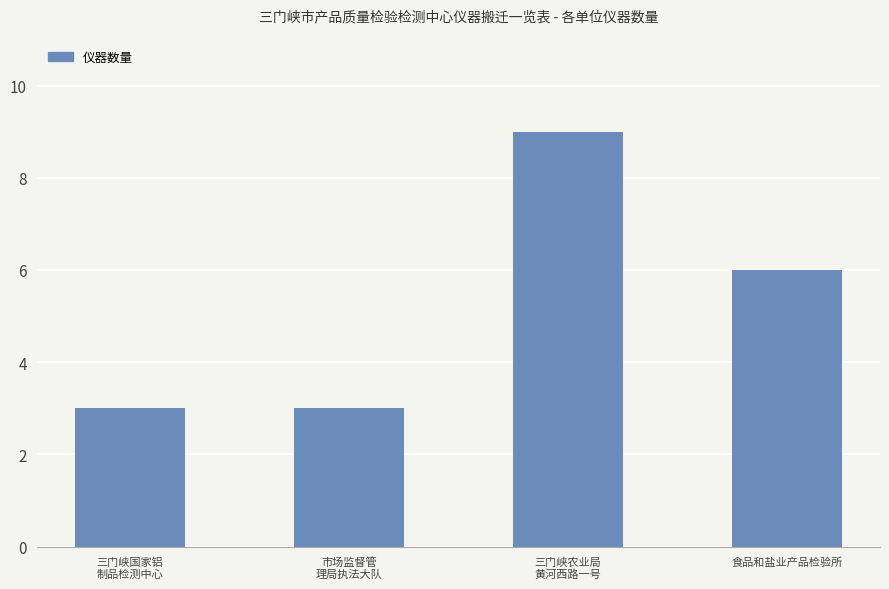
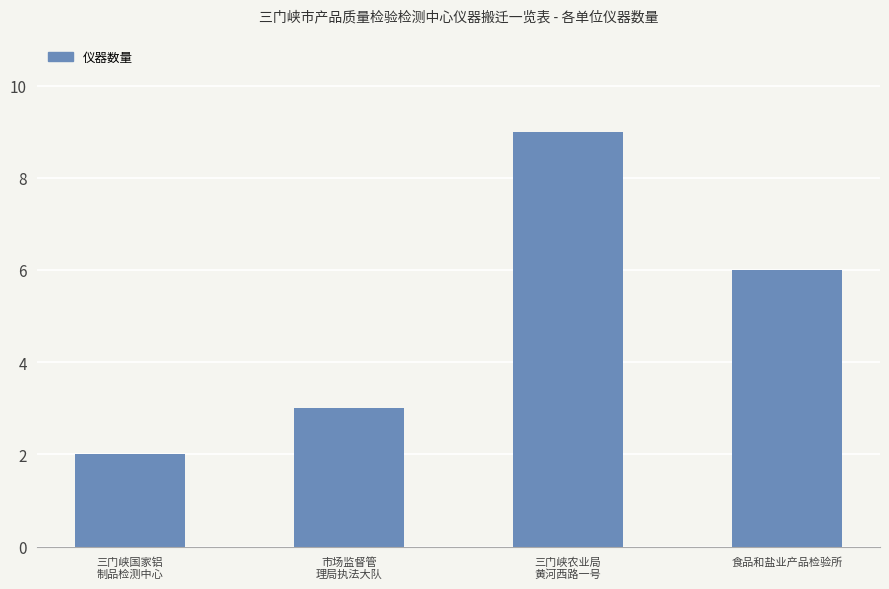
三门峡国家铝 制品检测中心: 3 -> 2
